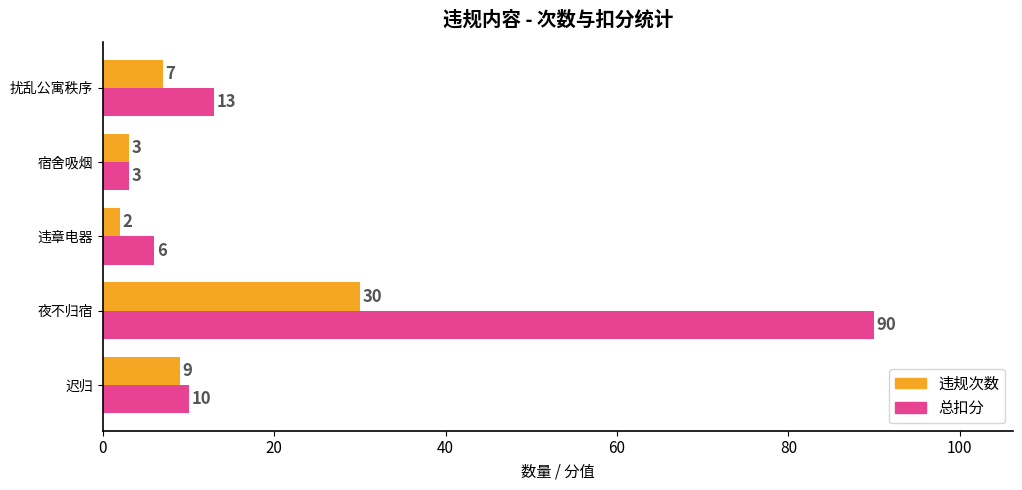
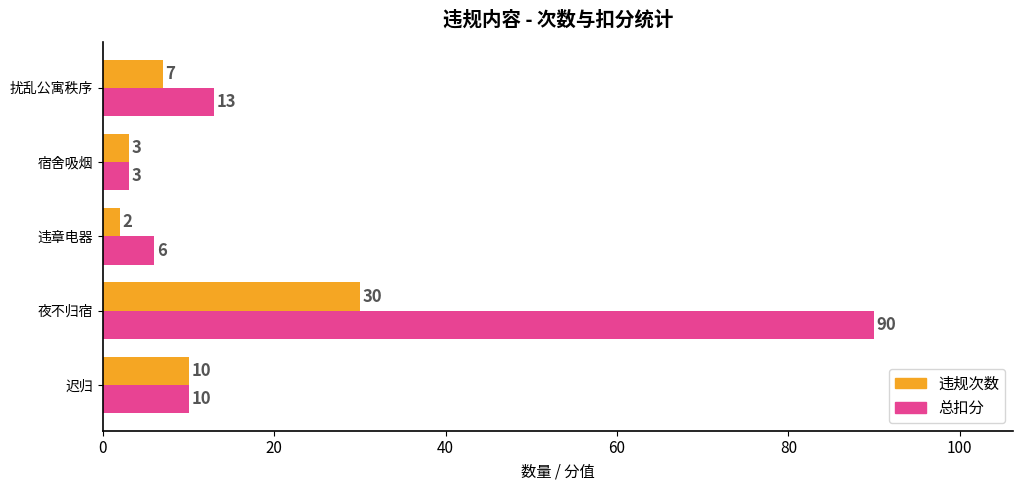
违规次数, 迟归: 9 -> 10
